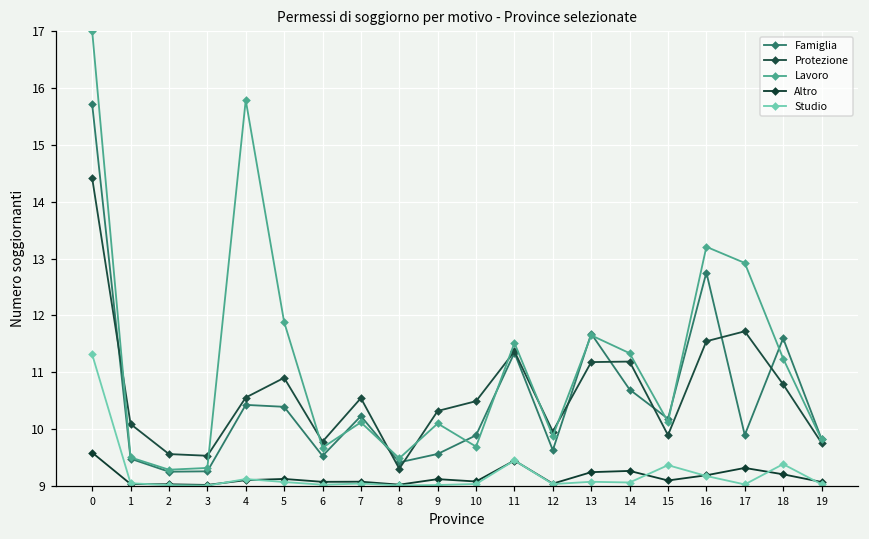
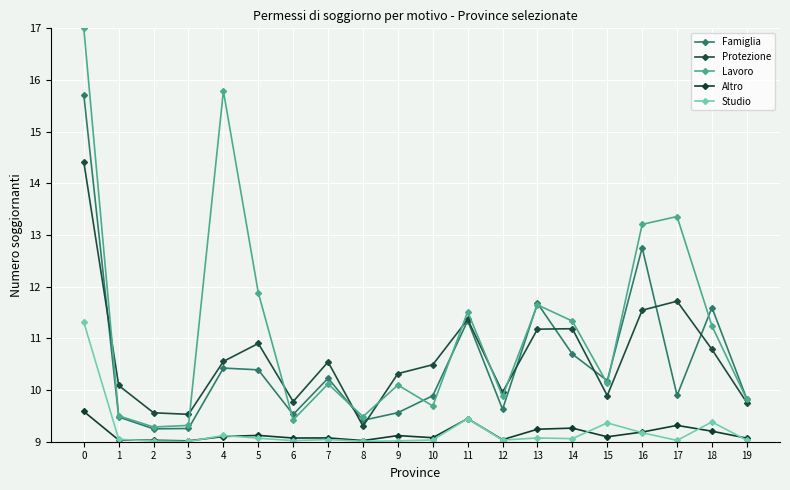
Lavoro, 6: 9.7 -> 9.4
Lavoro, 17: 12.9 -> 13.4
